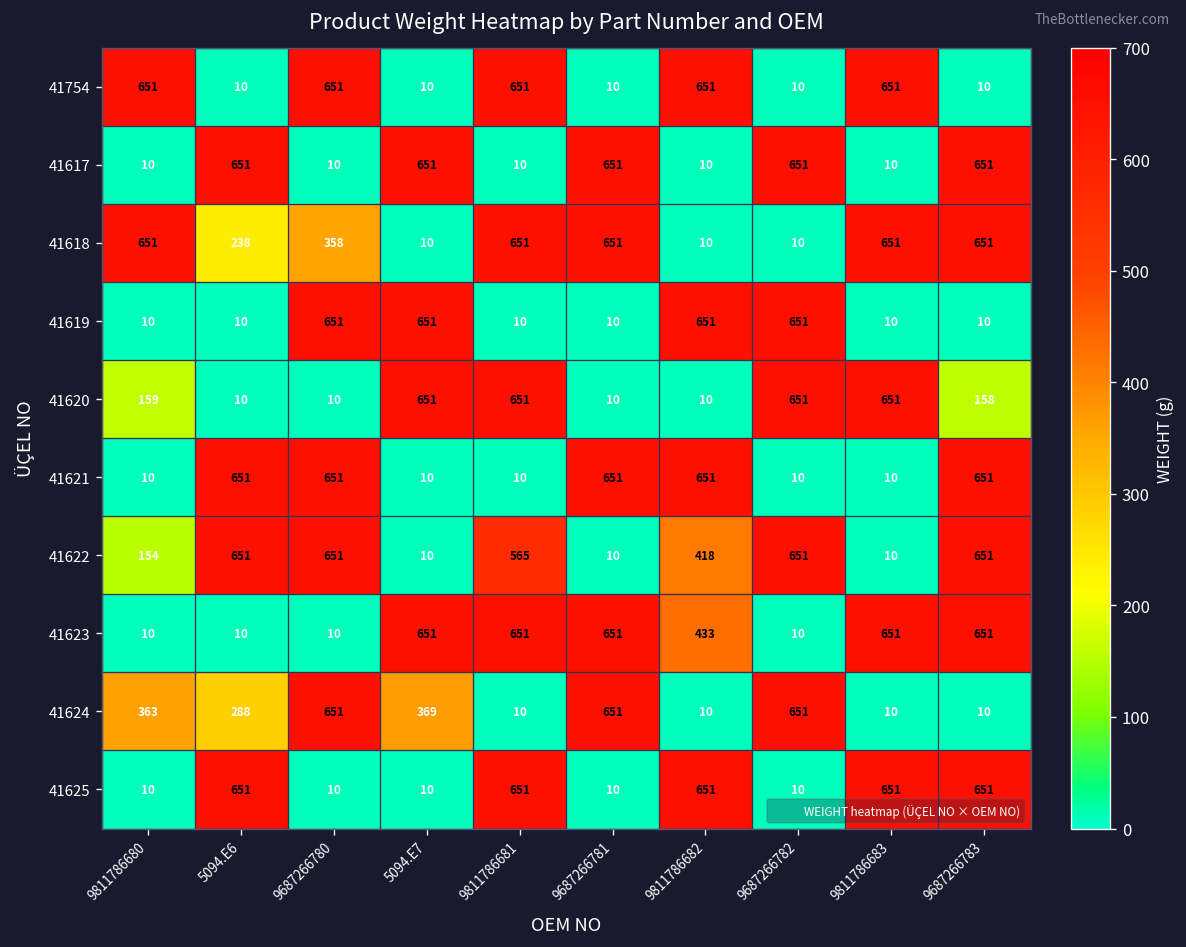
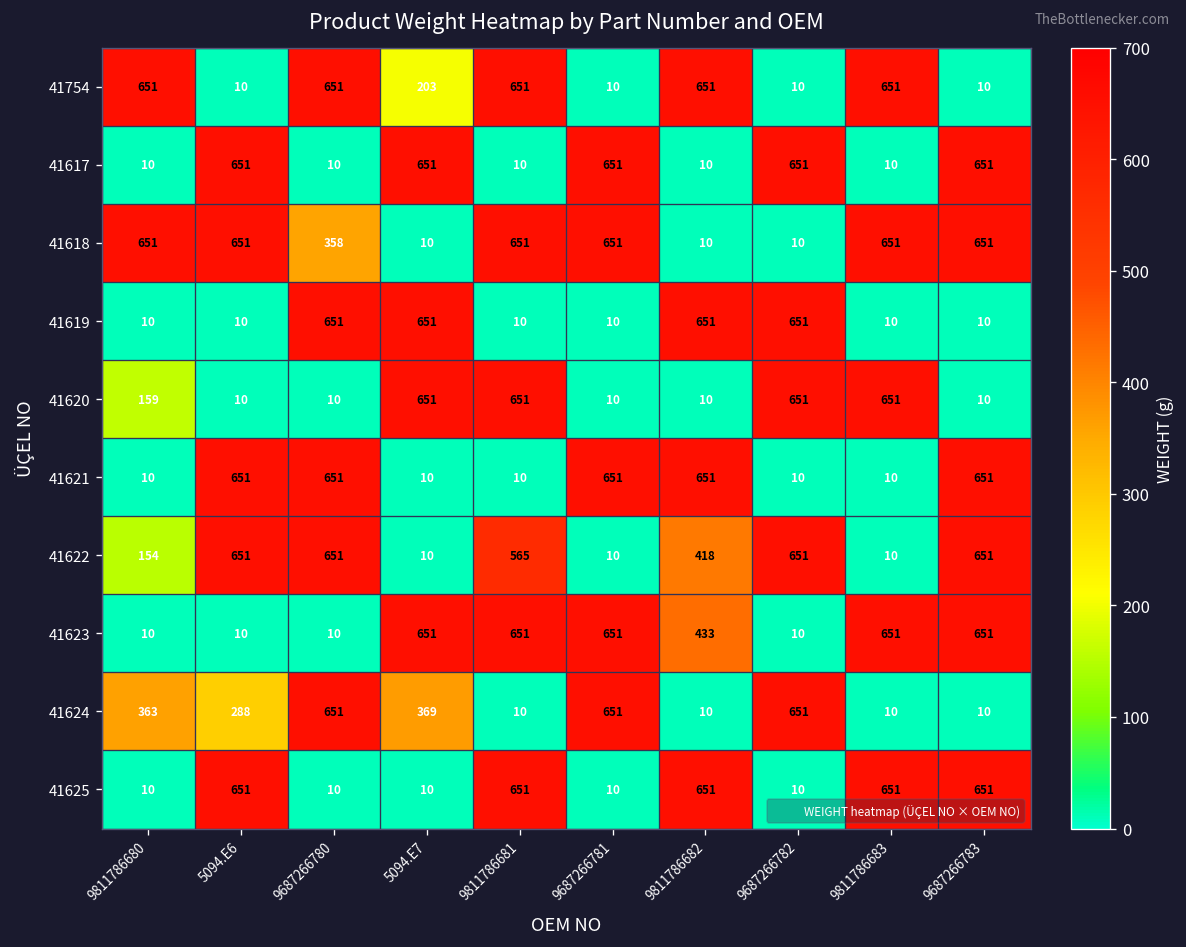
41754, 5094.E7: 10 -> 203
41618, 5094.E6: 238 -> 651
41620, 9687266783: 158 -> 10
